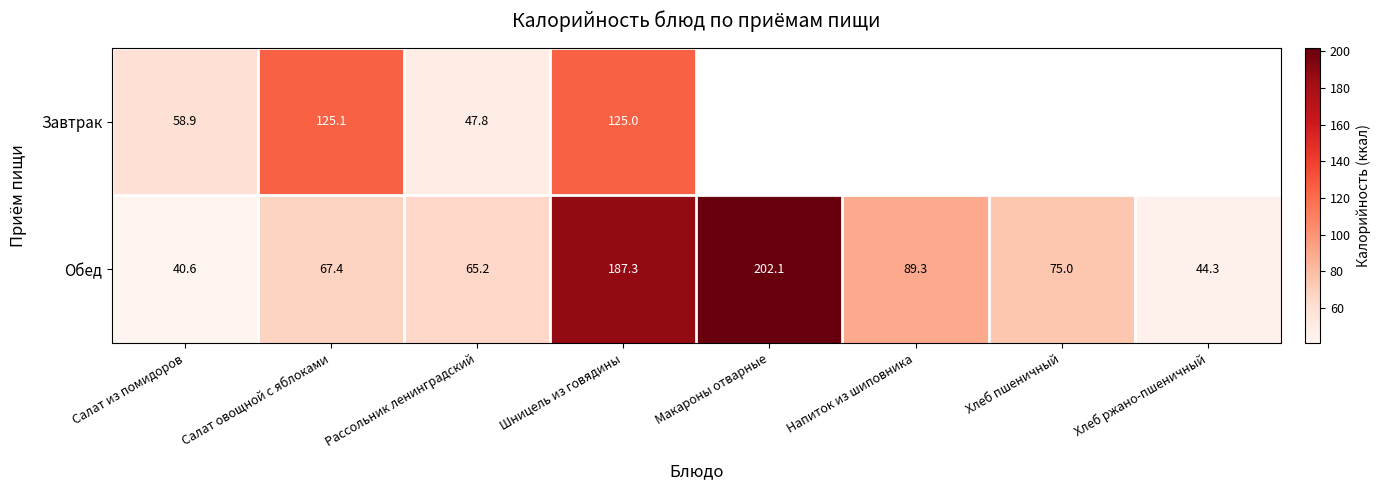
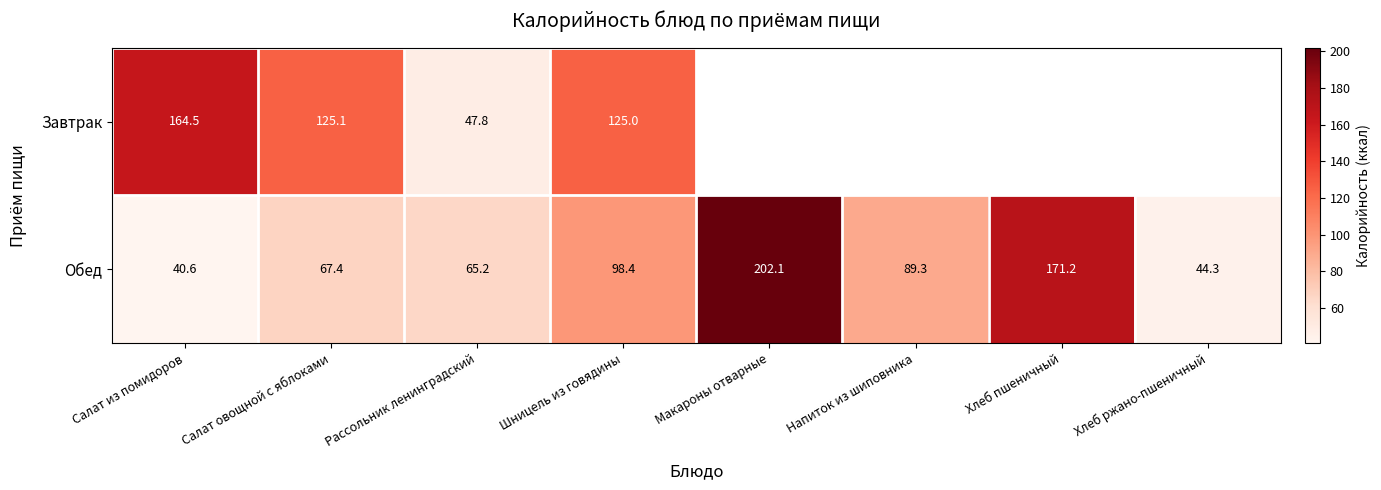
Завтрак, Салат из помидоров: 58.9 -> 164.5
Обед, Шницель из говядины: 187.3 -> 98.4
Обед, Хлеб пшеничный: 75.0 -> 171.2
